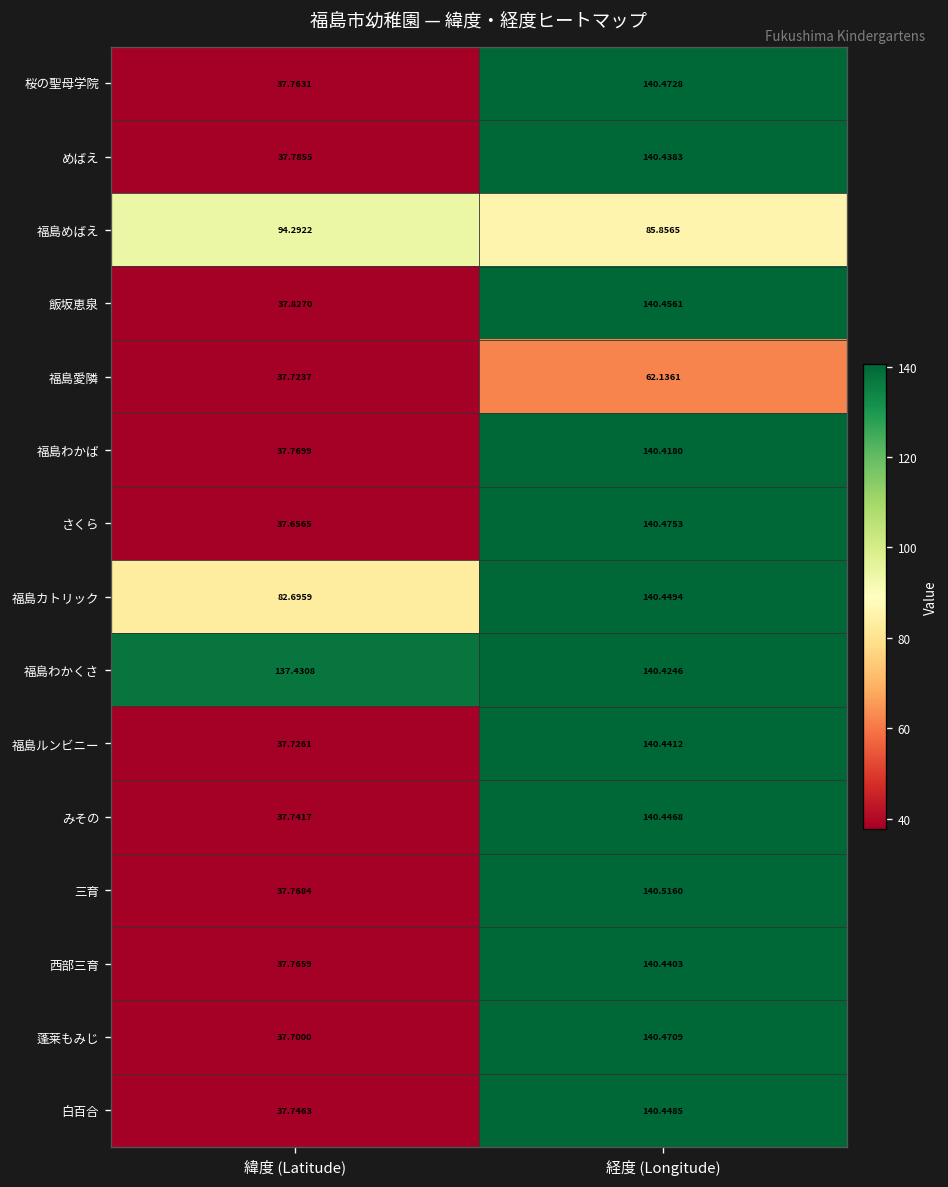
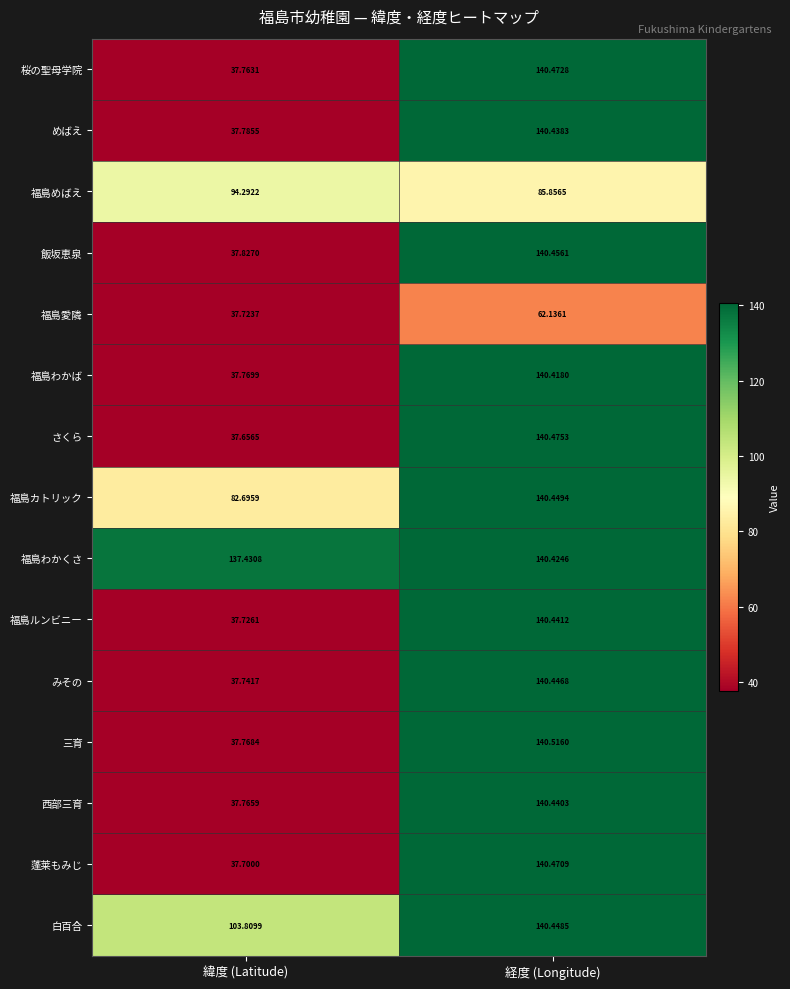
白百合, 緯度 (Latitude): 37.7463 -> 103.8099
